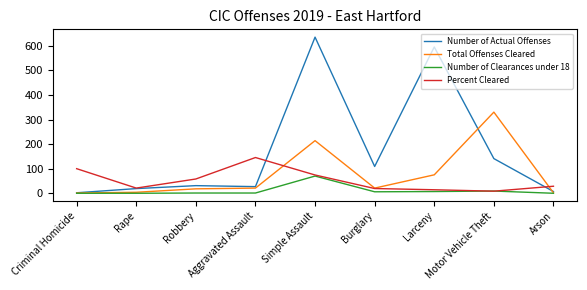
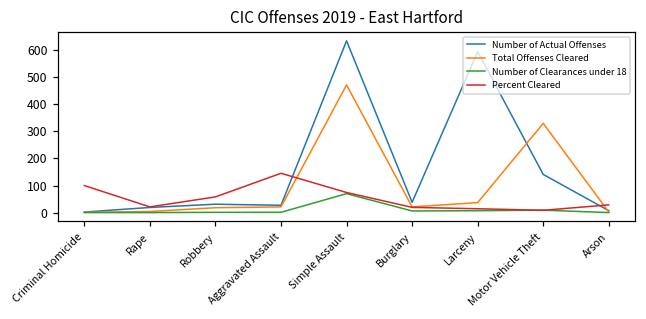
Total Offenses Cleared, Simple Assault: 210 -> 470
Number of Actual Offenses, Burglary: 110 -> 40
Total Offenses Cleared, Larceny: 80 -> 40
